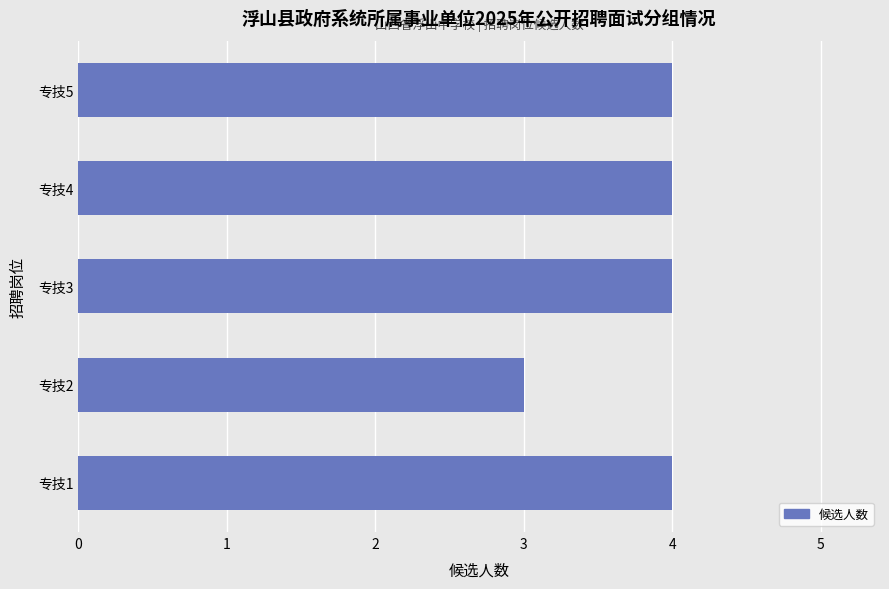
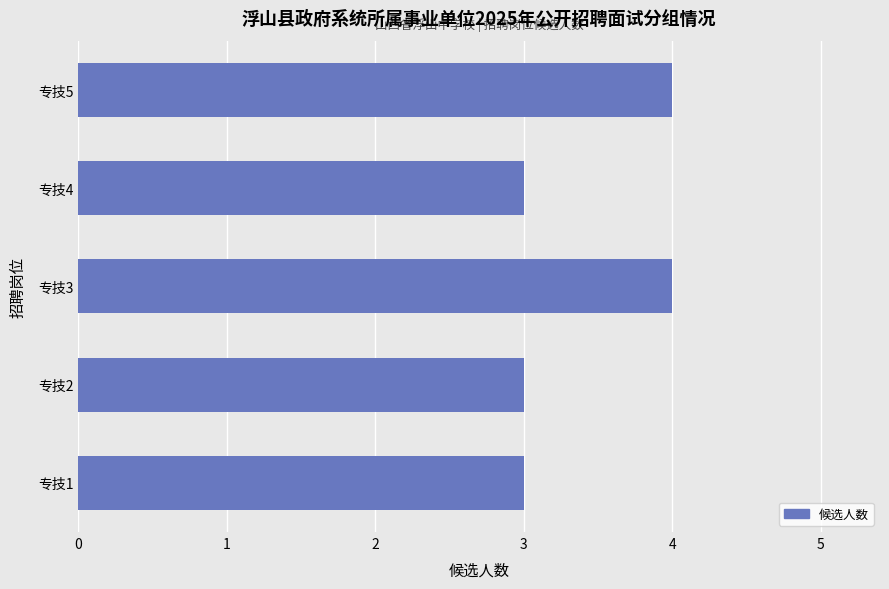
专技4: 4 -> 3
专技1: 4 -> 3
